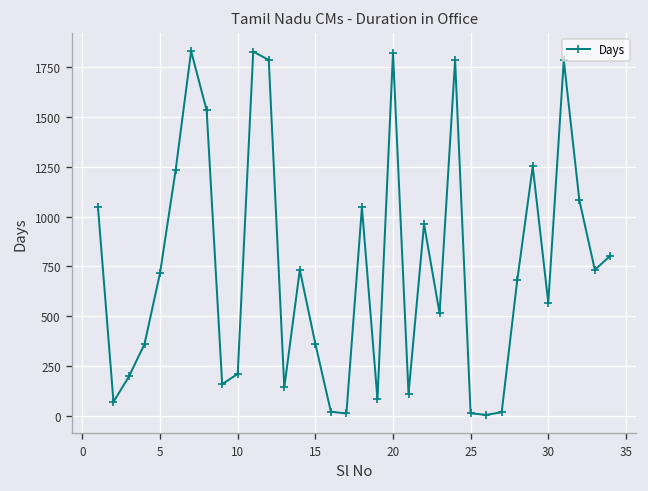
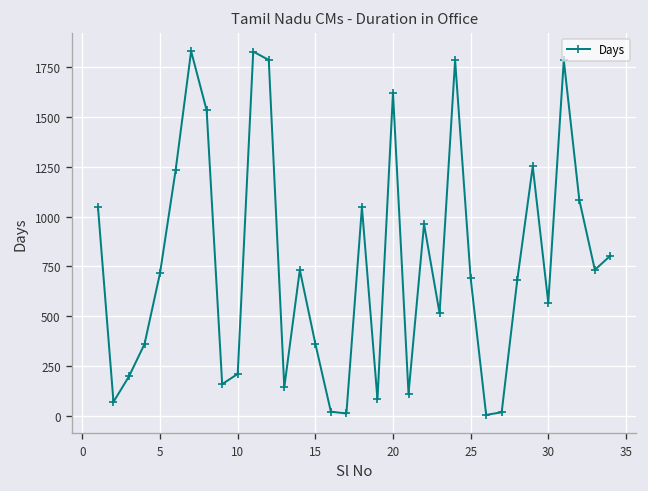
20: 1820 -> 1620
25: 20 -> 690
